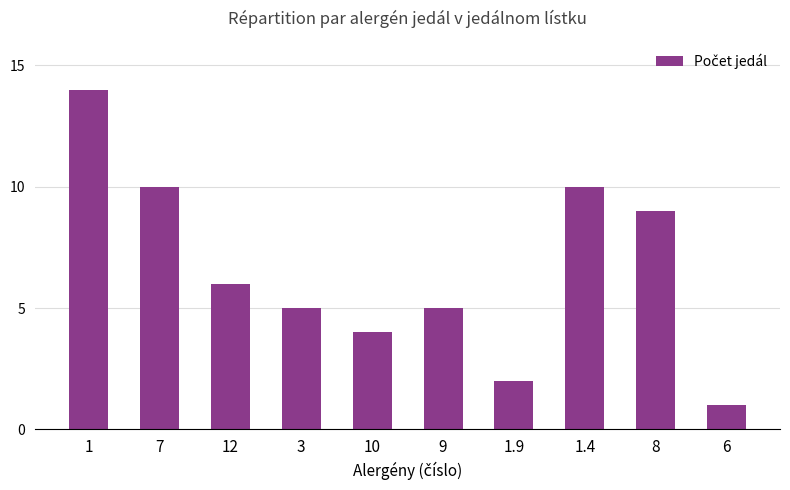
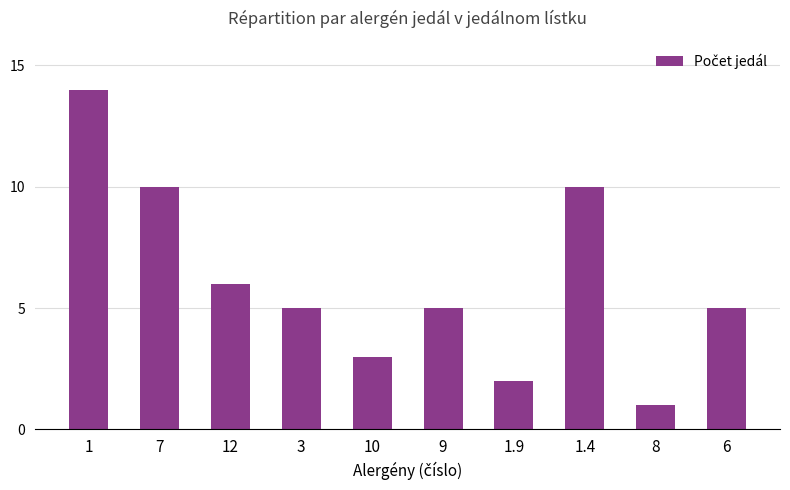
10: 4 -> 3
8: 9 -> 1
6: 1 -> 5
